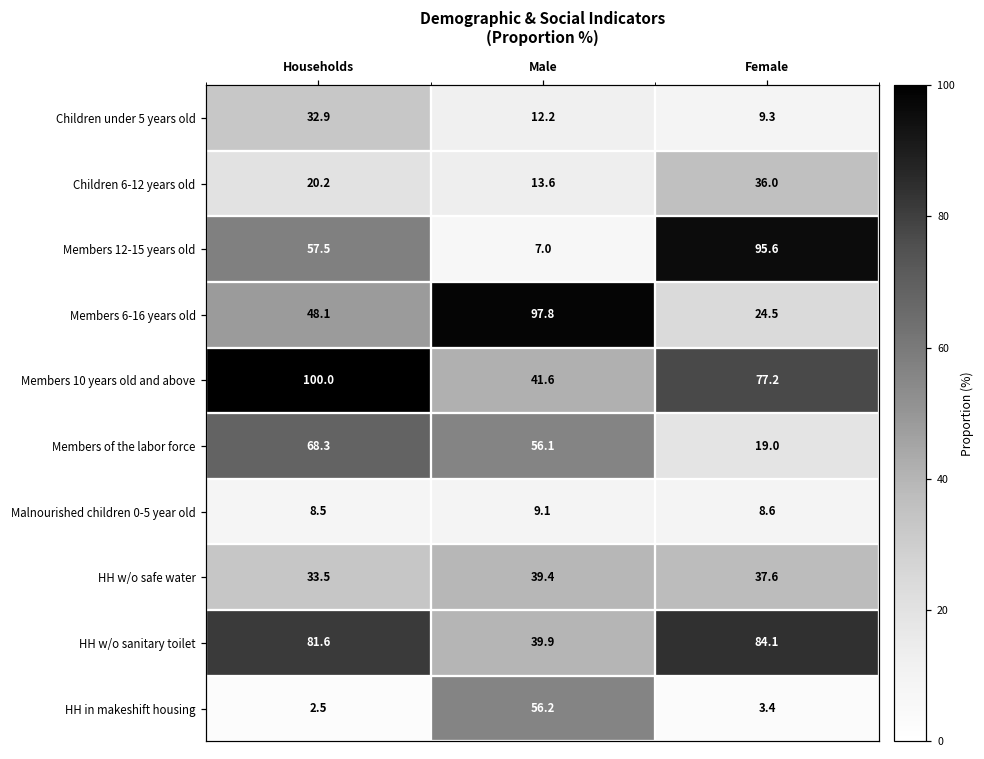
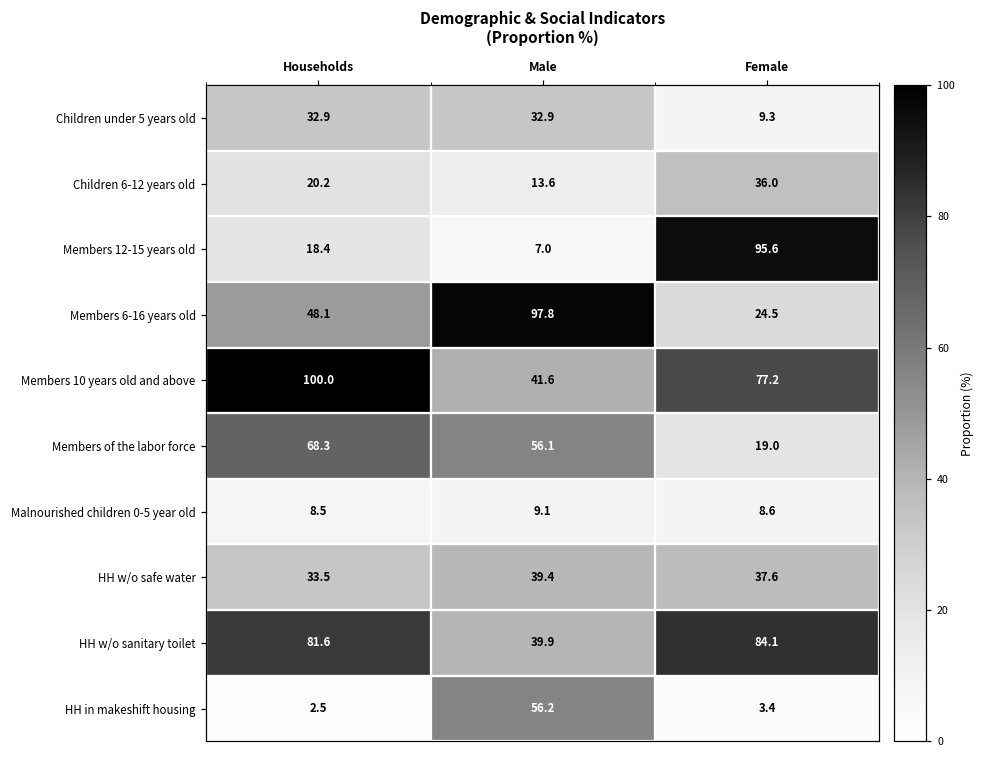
Children under 5 years old, Male: 12.2 -> 32.9
Members 12-15 years old, Households: 57.5 -> 18.4
